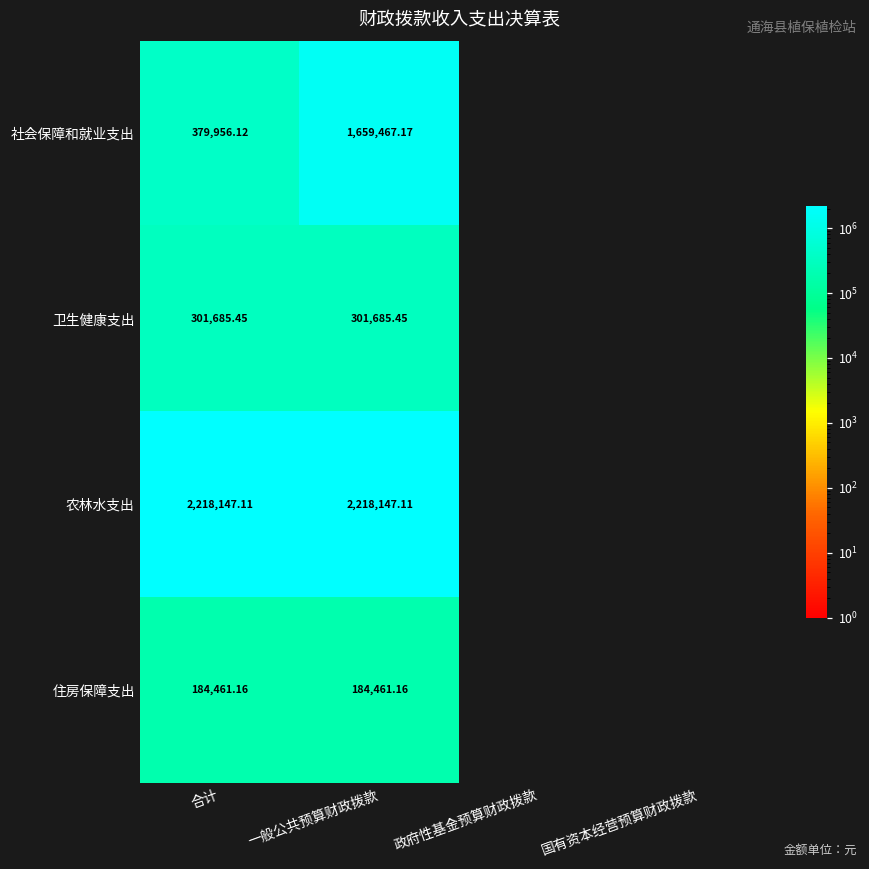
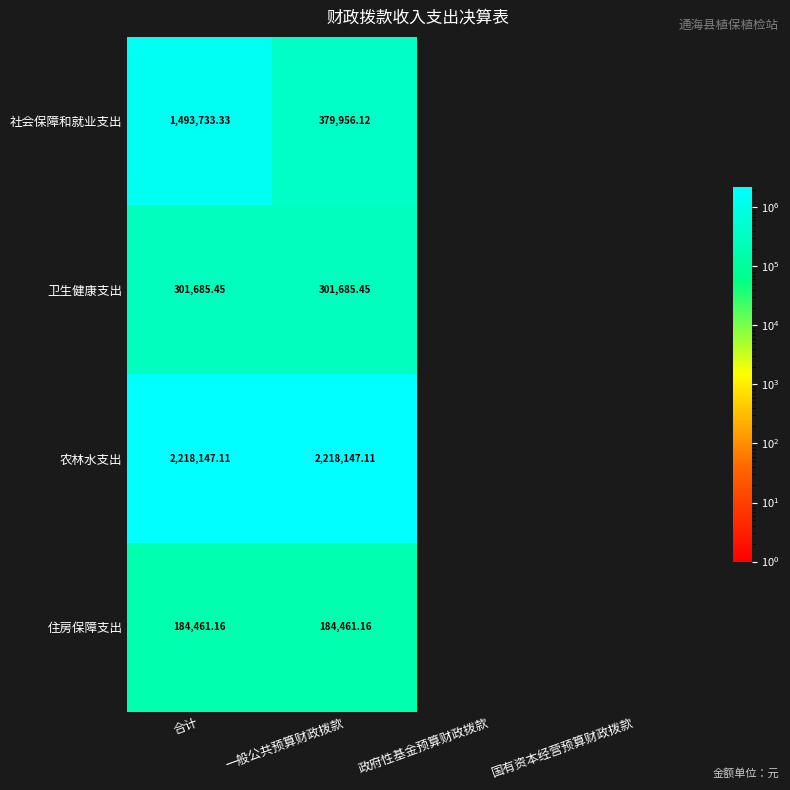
社会保障和就业支出, 合计: 379,956.12 -> 1,493,733.33
社会保障和就业支出, 一般公共预算财政拨款: 1,659,467.17 -> 379,956.12
